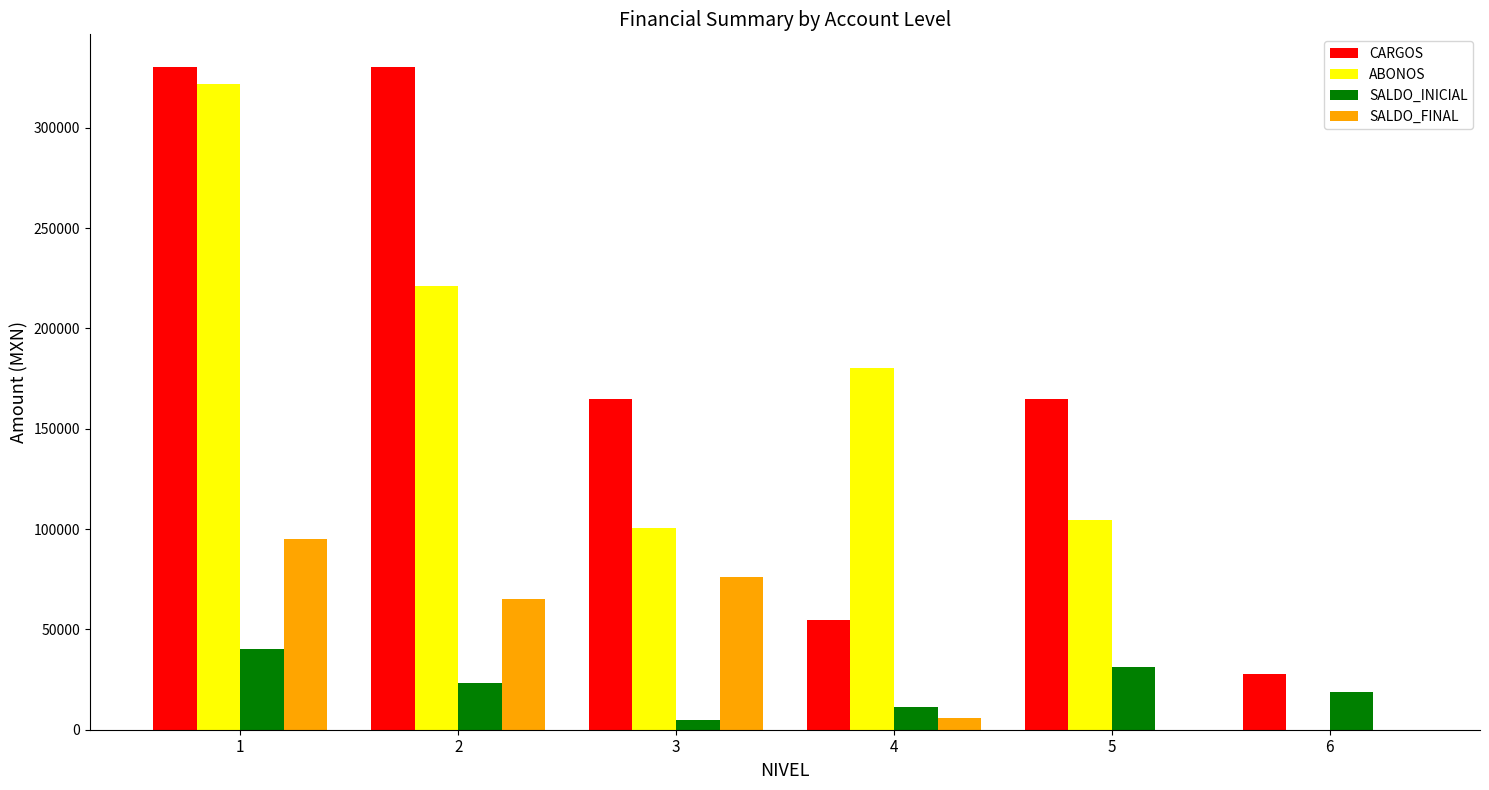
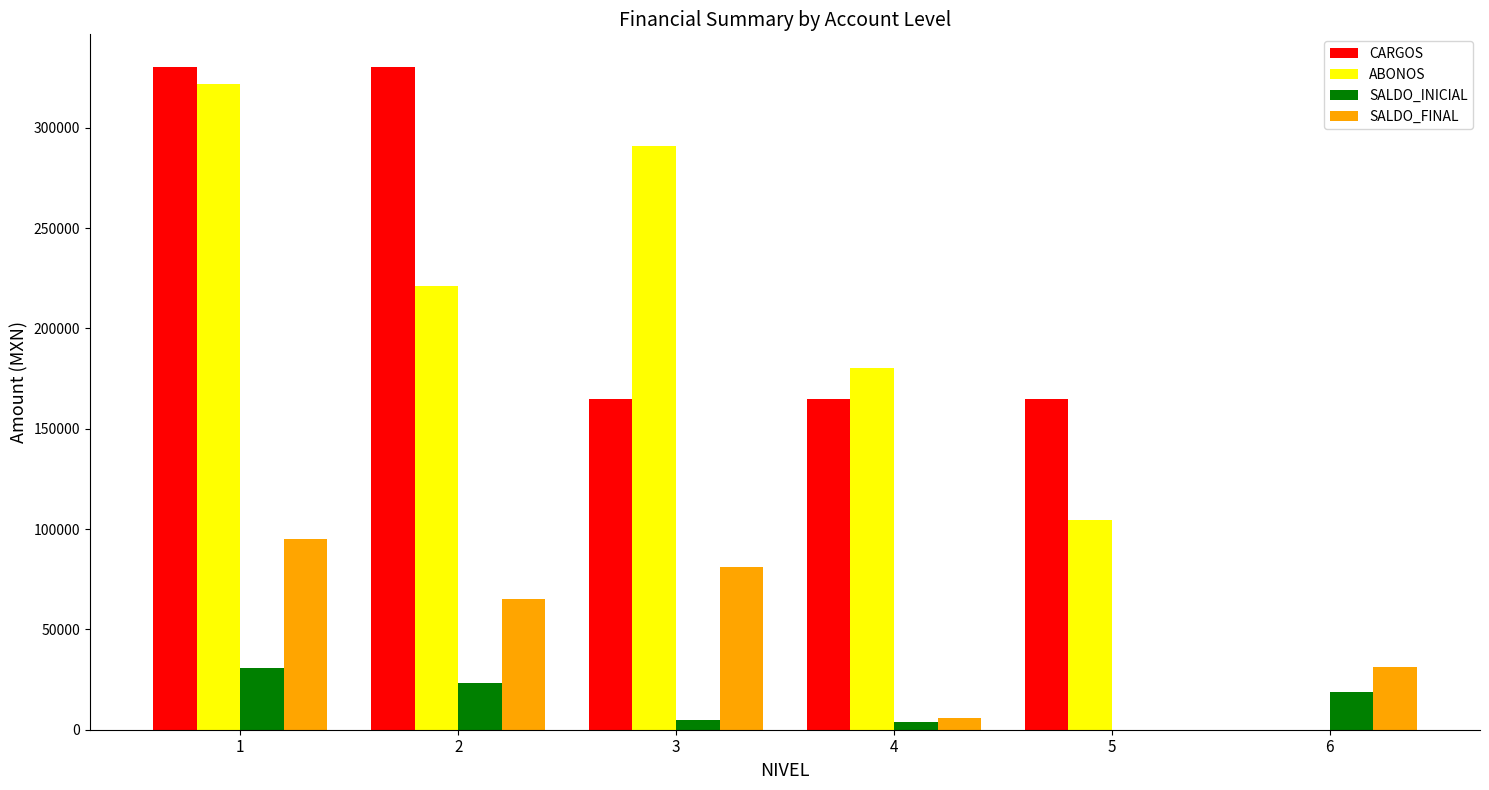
SALDO_INICIAL, 1: 40000 -> 31000
ABONOS, 3: 100000 -> 291000
SALDO_FINAL, 3: 76000 -> 81000
CARGOS, 4: 55000 -> 165000
SALDO_INICIAL, 4: 11000 -> 4000
SALDO_INICIAL, 5: 31000 -> 0
CARGOS, 6: 28000 -> 0
SALDO_FINAL, 6: 0 -> 31000
